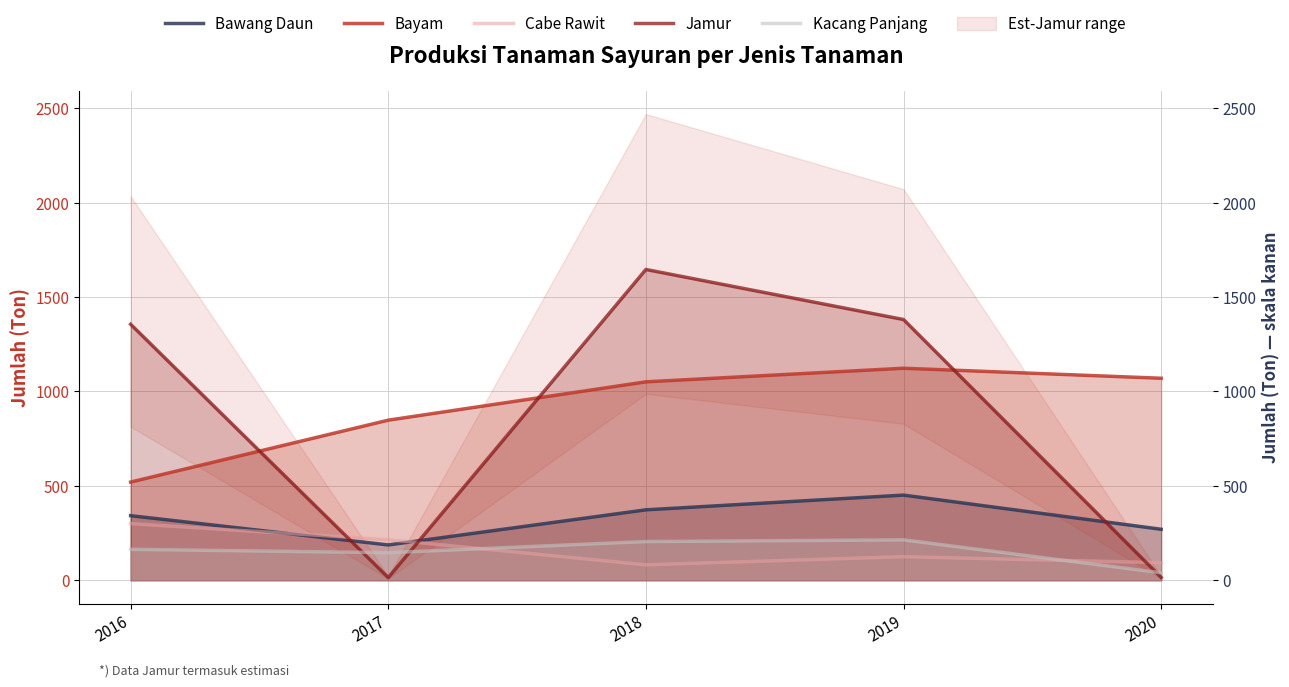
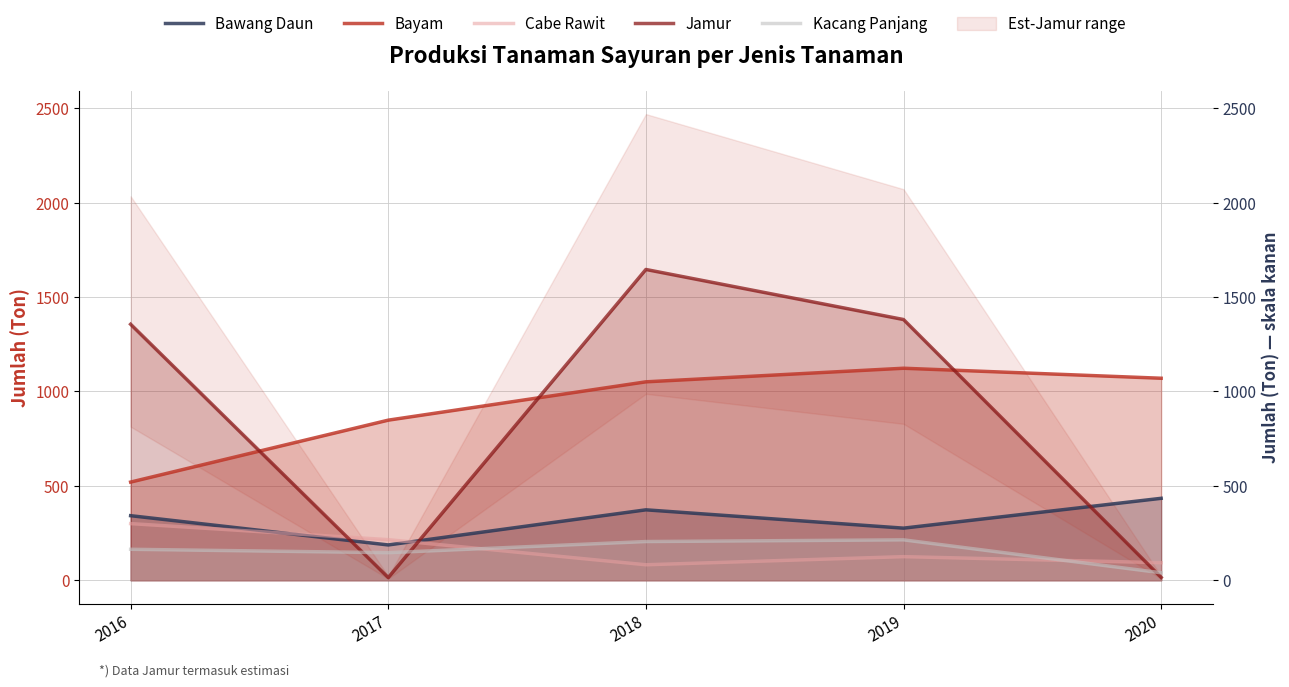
Bawang Daun, 2019: 450 -> 280
Bawang Daun, 2020: 270 -> 430
